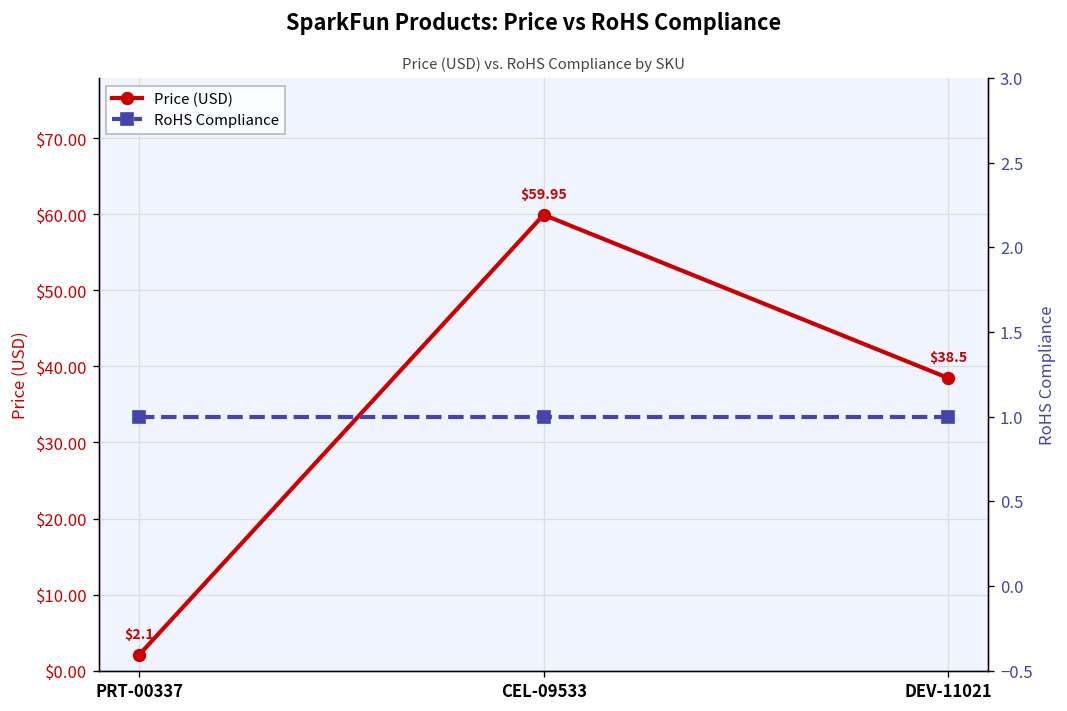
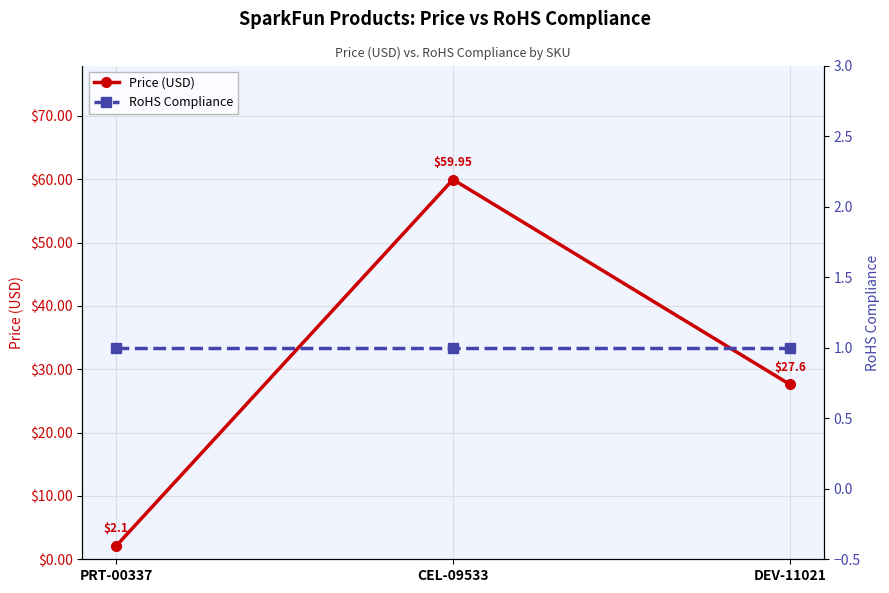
Price (USD), DEV-11021: $38.5 -> $27.6
